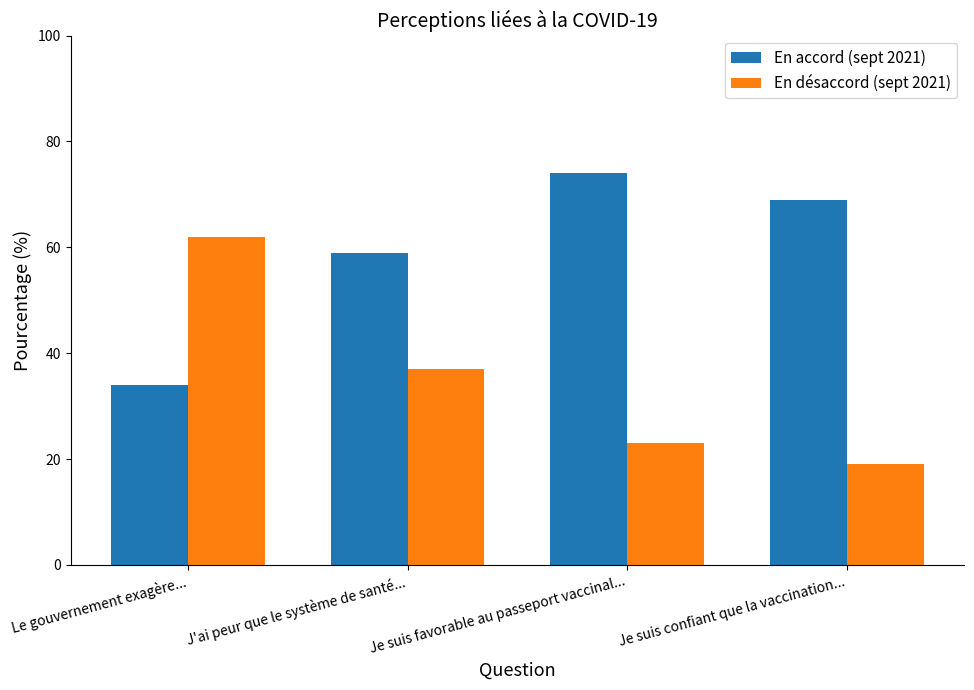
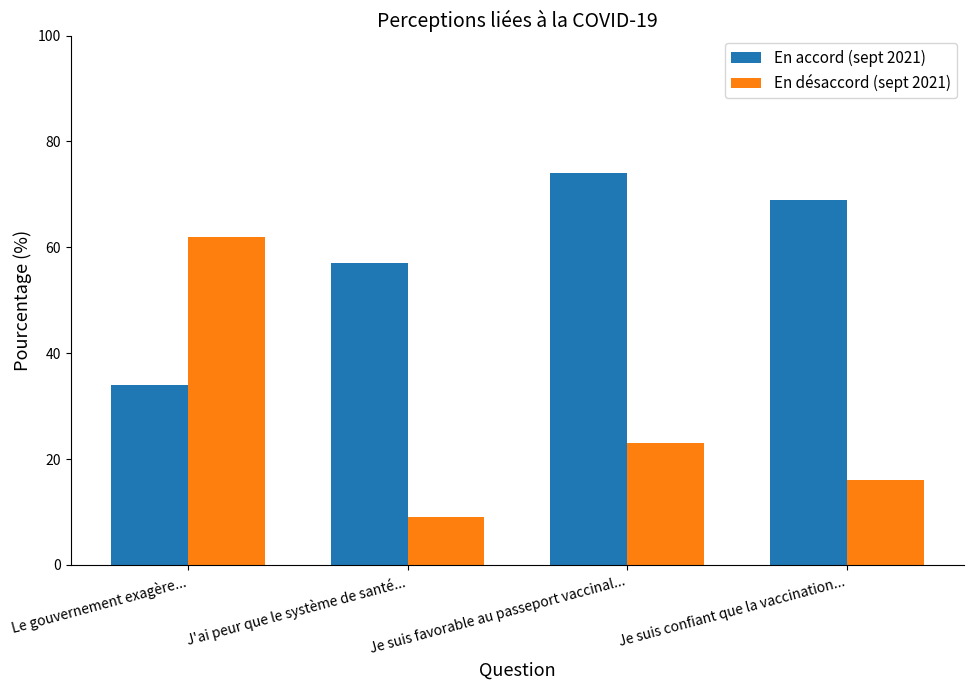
En accord (sept 2021), J'ai peur que le système de santé...: 59 -> 57
En désaccord (sept 2021), J'ai peur que le système de santé...: 37 -> 9
En désaccord (sept 2021), Je suis confiant que la vaccination...: 19 -> 16
